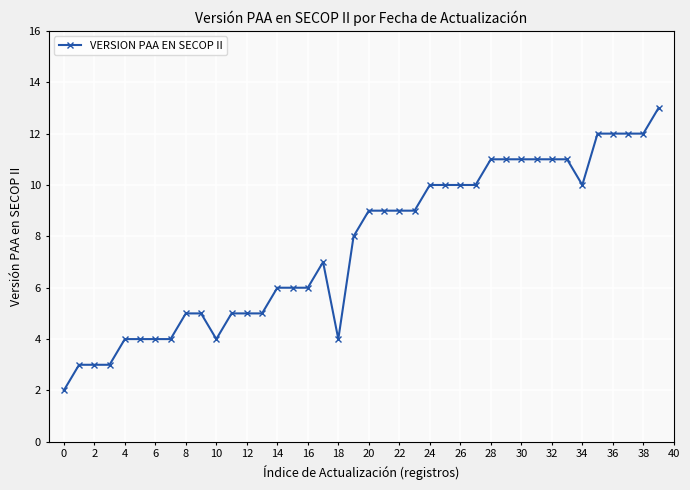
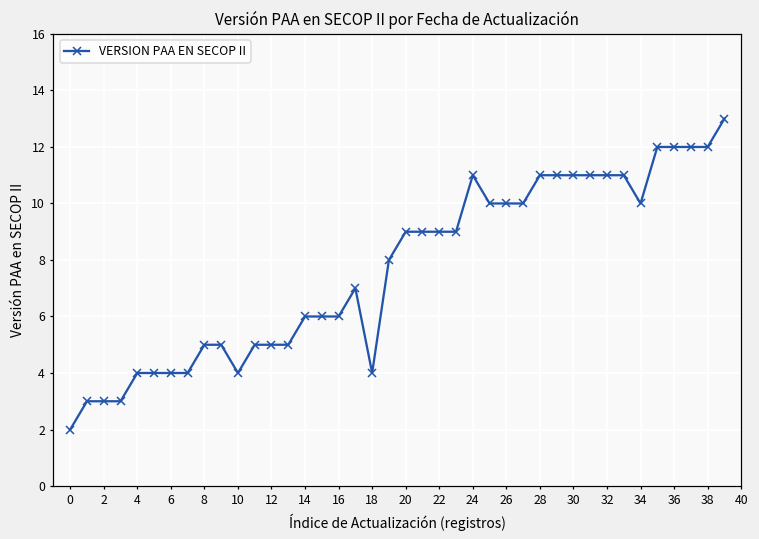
24: 10 -> 11
